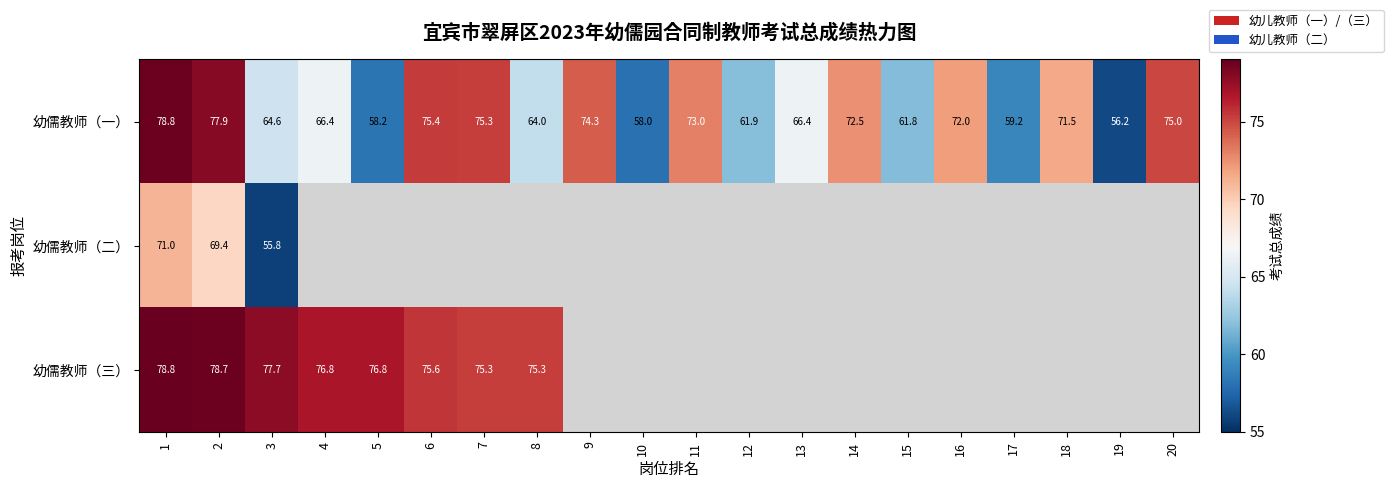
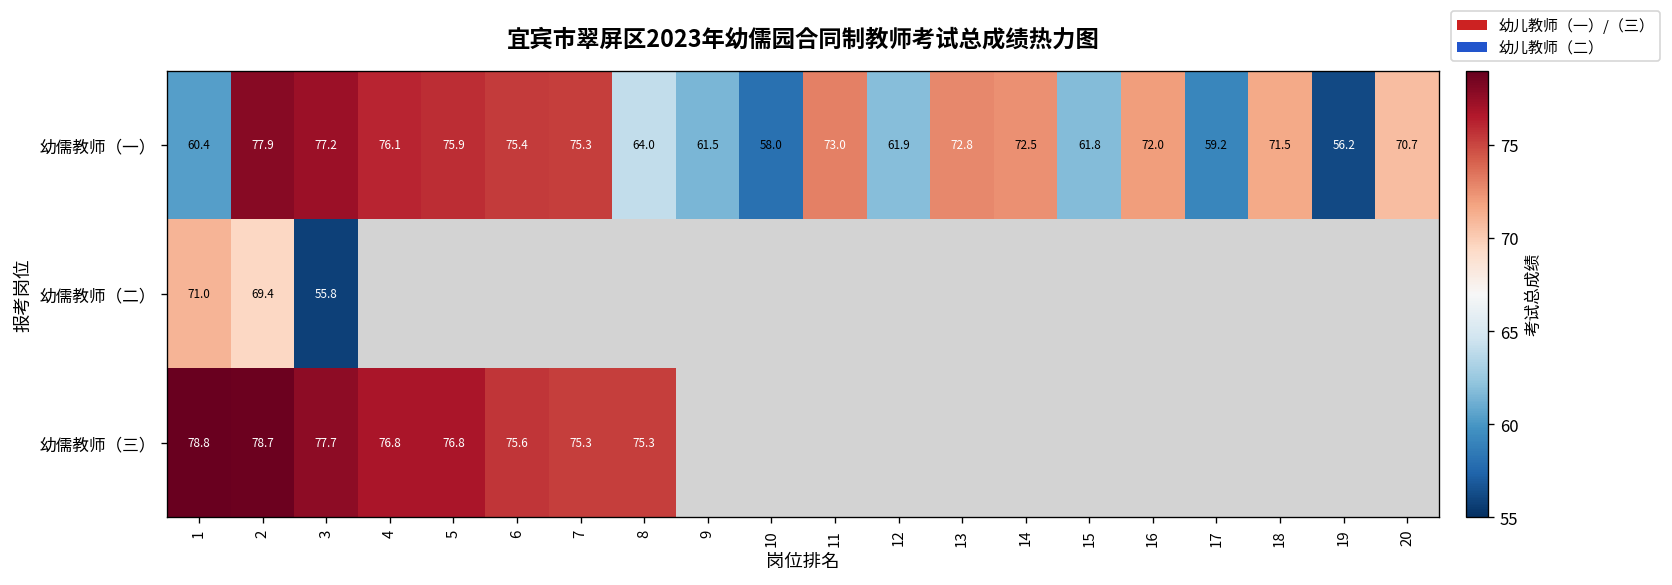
幼儒教师（一）, 1: 78.8 -> 60.4
幼儒教师（一）, 3: 64.6 -> 77.2
幼儒教师（一）, 4: 66.4 -> 76.1
幼儒教师（一）, 5: 58.2 -> 75.9
幼儒教师（一）, 9: 74.3 -> 61.5
幼儒教师（一）, 13: 66.4 -> 72.8
幼儒教师（一）, 20: 75.0 -> 70.7
